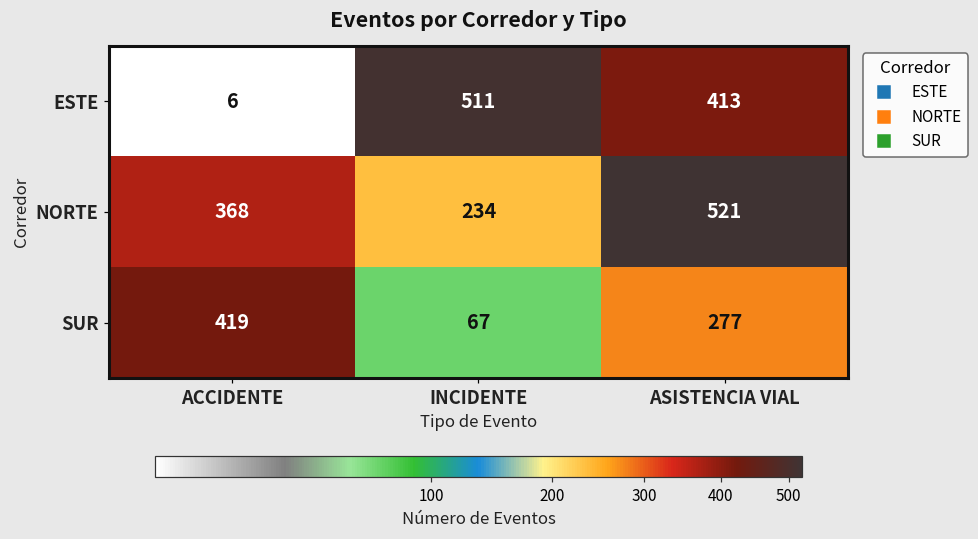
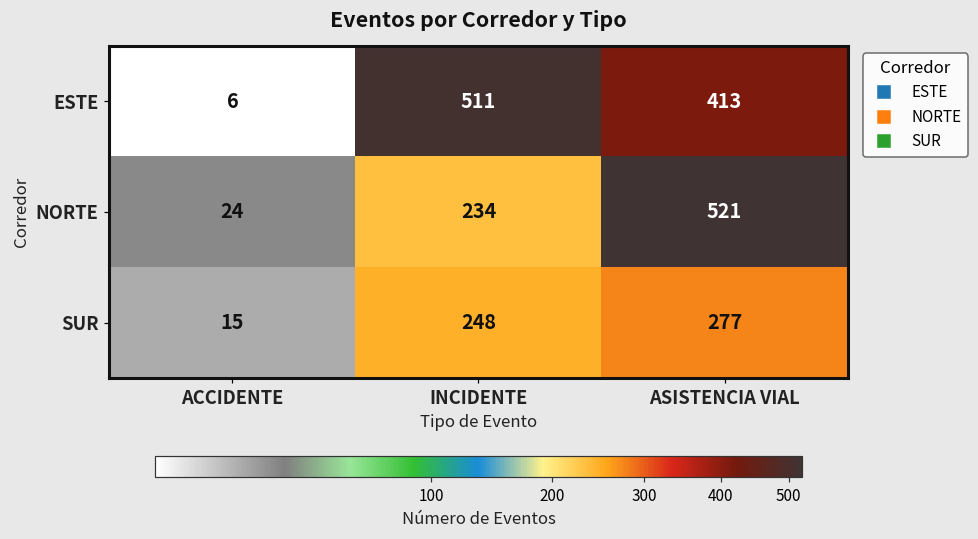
NORTE, ACCIDENTE: 368 -> 24
SUR, ACCIDENTE: 419 -> 15
SUR, INCIDENTE: 67 -> 248
